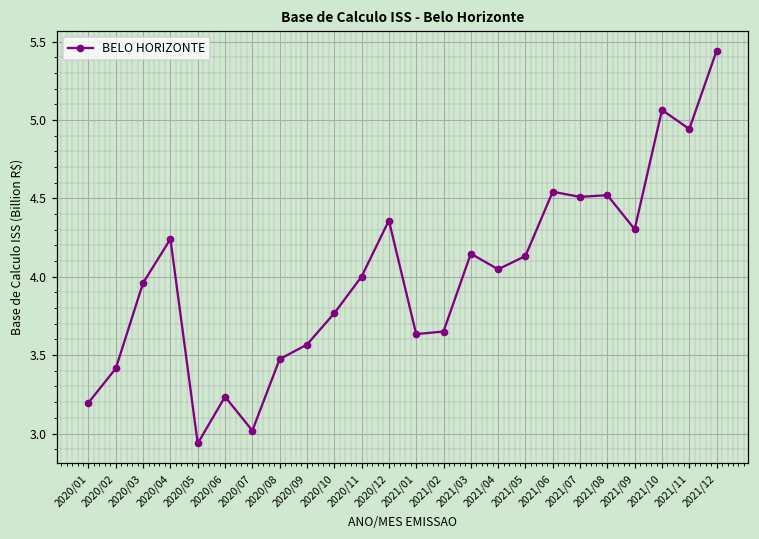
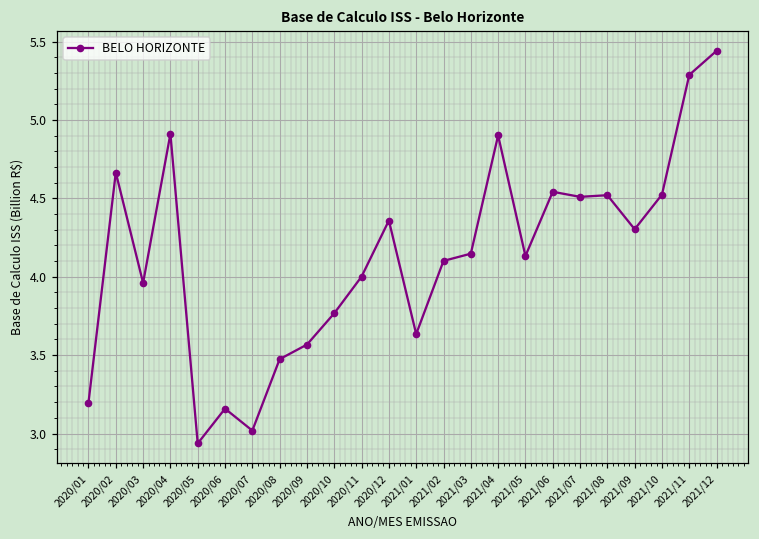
2020/02: 3.42 -> 4.66
2020/04: 4.24 -> 4.91
2020/06: 3.23 -> 3.16
2021/02: 3.65 -> 4.10
2021/04: 4.05 -> 4.90
2021/10: 5.06 -> 4.52
2021/11: 4.94 -> 5.29
